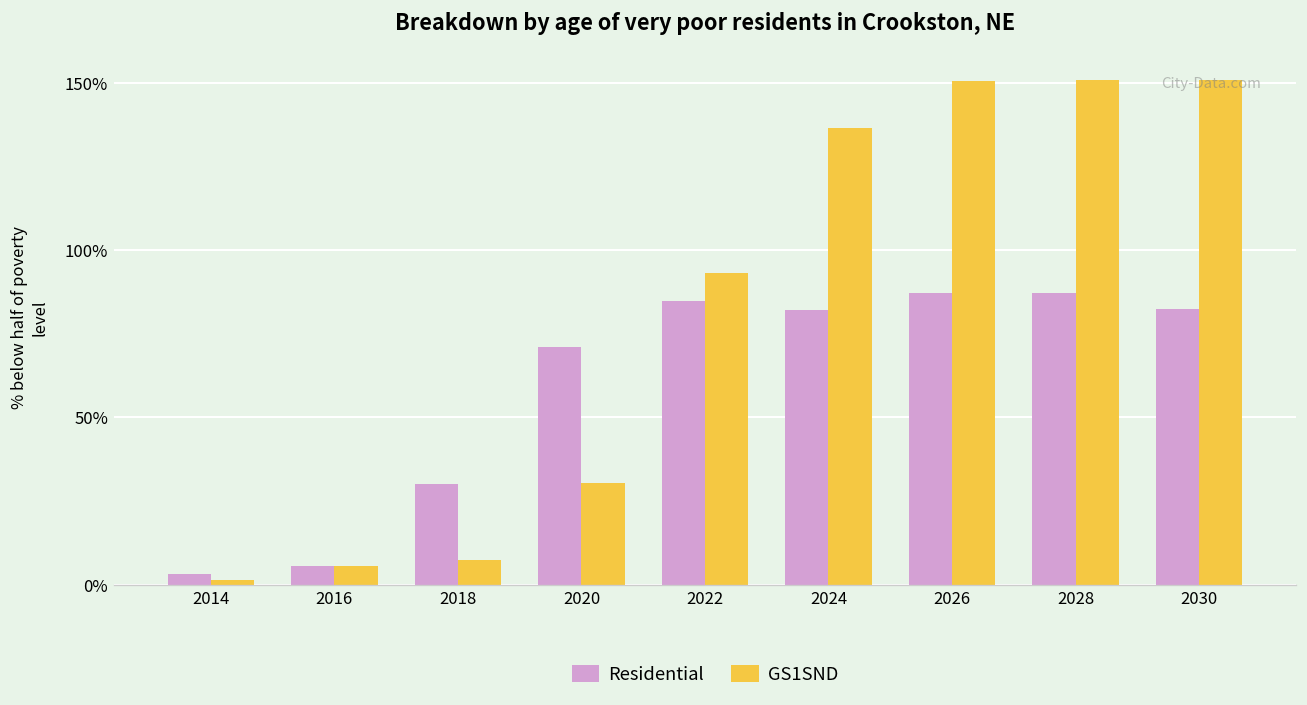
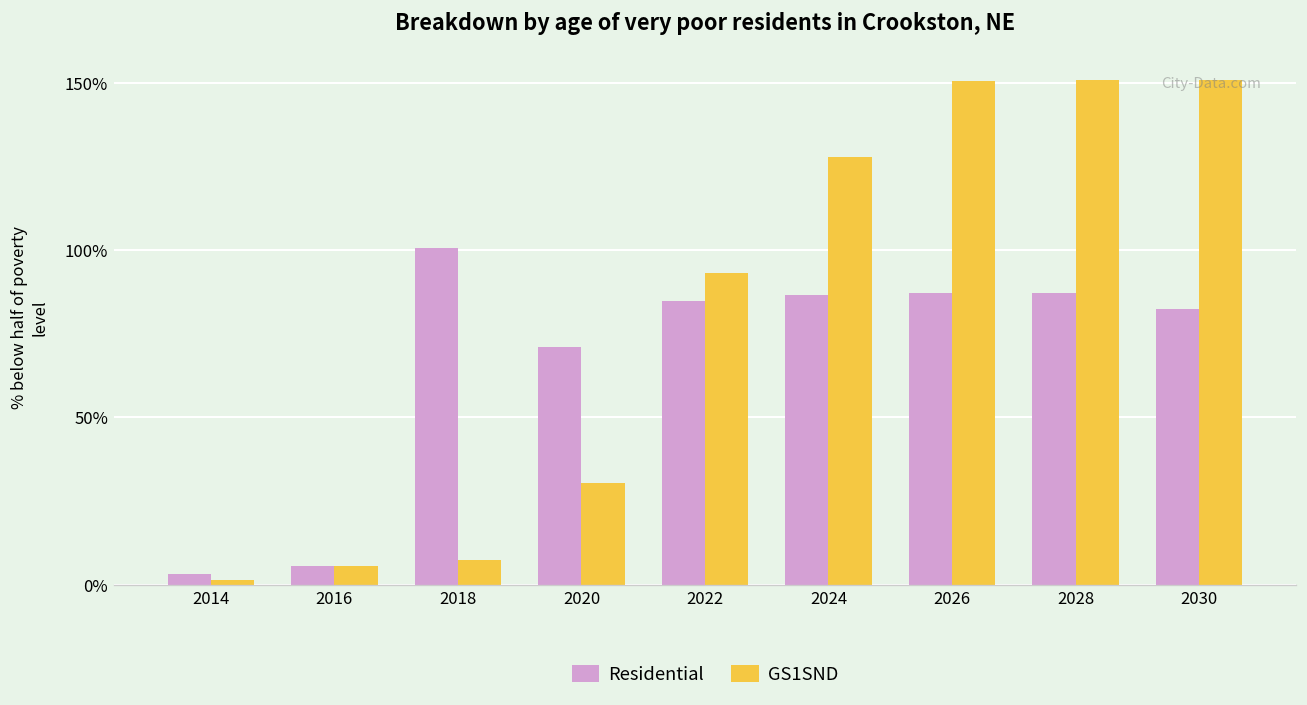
Residential, 2018: 30% -> 101%
Residential, 2024: 82% -> 86%
GS1SND, 2024: 136% -> 128%
